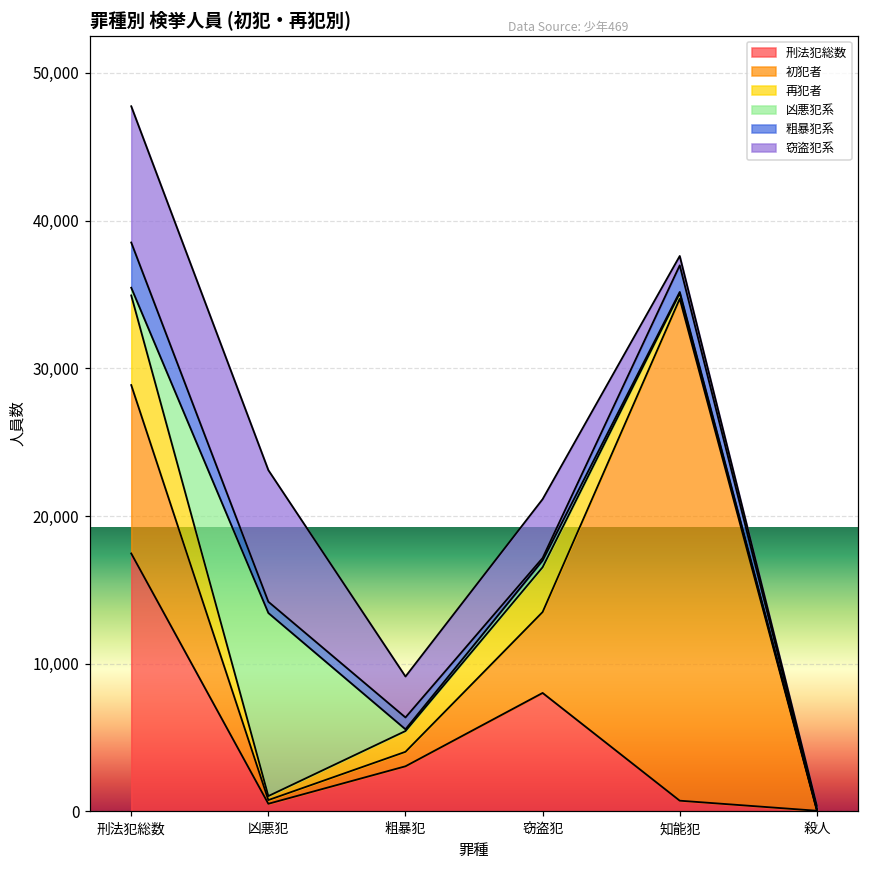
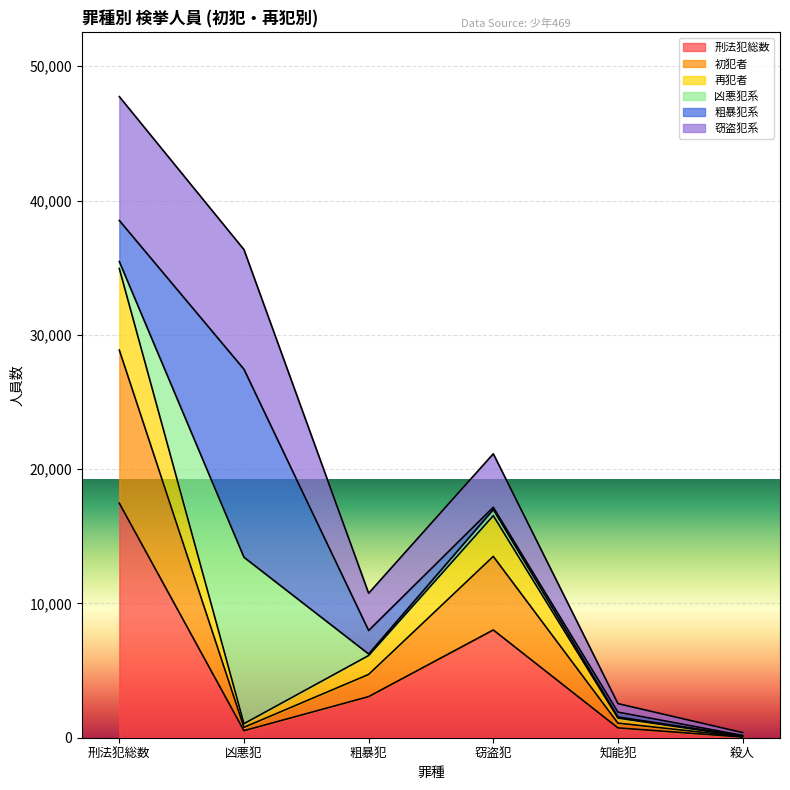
粗暴犯系, 凶悪犯: 800 -> 14,000
初犯者, 粗暴犯: 1,000 -> 1,700
粗暴犯系, 粗暴犯: 800 -> 1,700
初犯者, 知能犯: 34,000 -> 400
粗暴犯系, 知能犯: 1,800 -> 400
